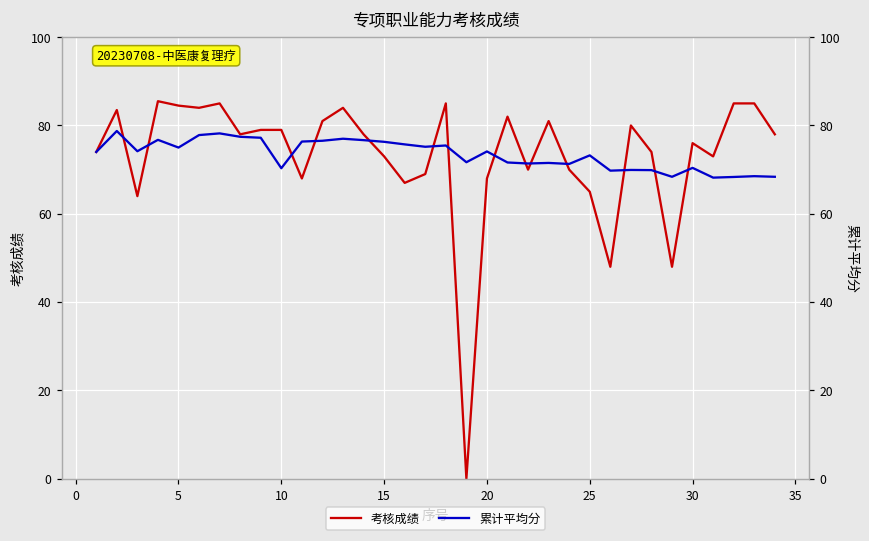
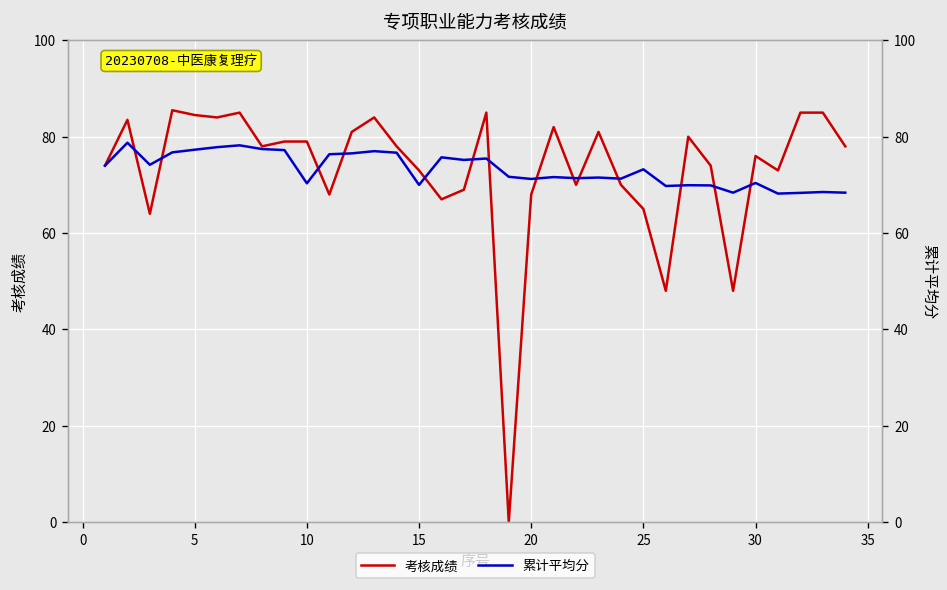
累计平均分, 5: 75 -> 77
累计平均分, 15: 76 -> 70
累计平均分, 20: 74 -> 71
